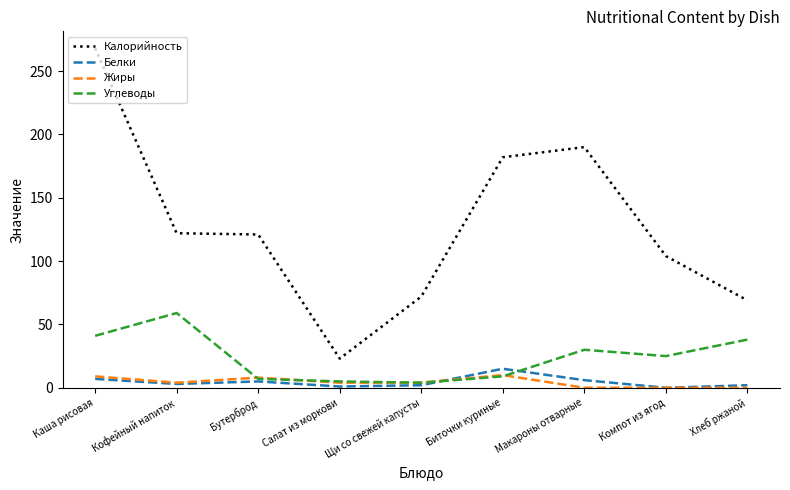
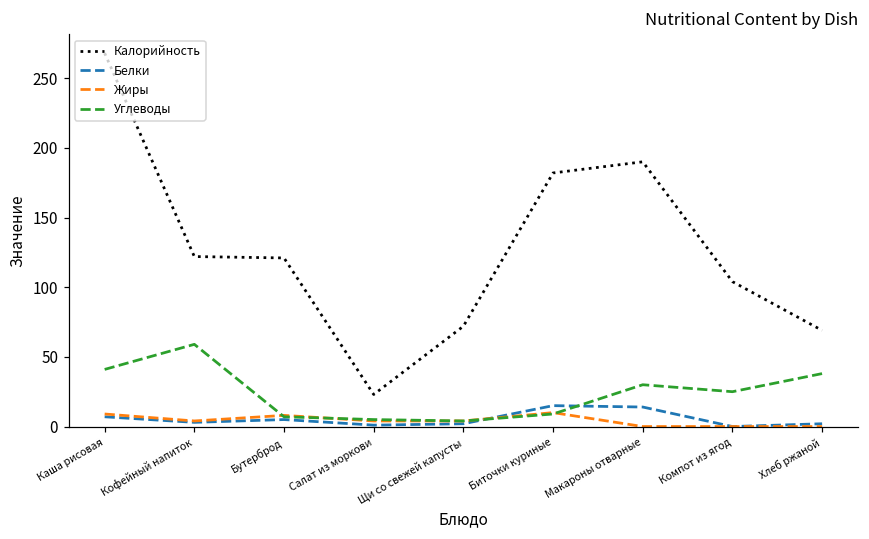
Белки, Макароны отварные: 6 -> 14
